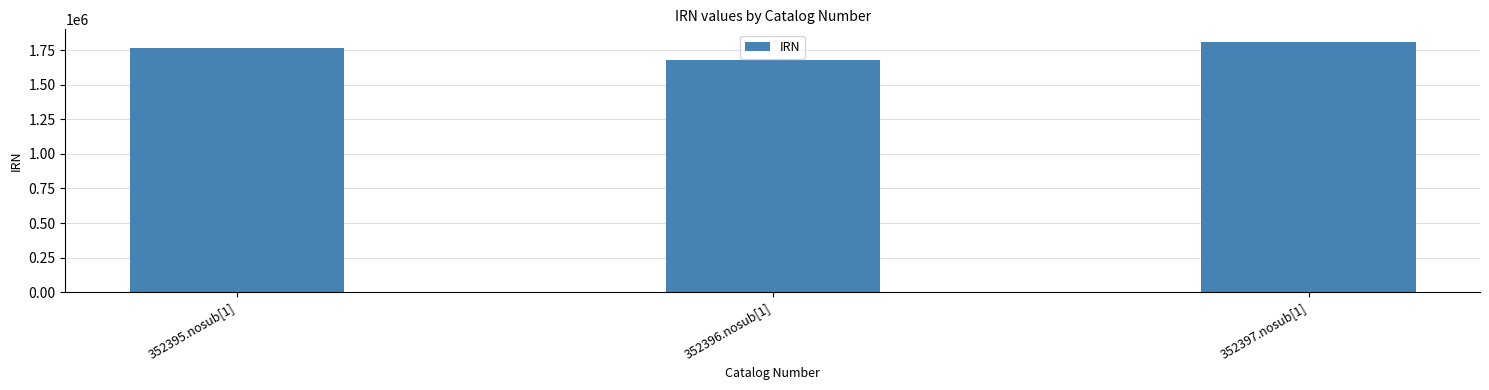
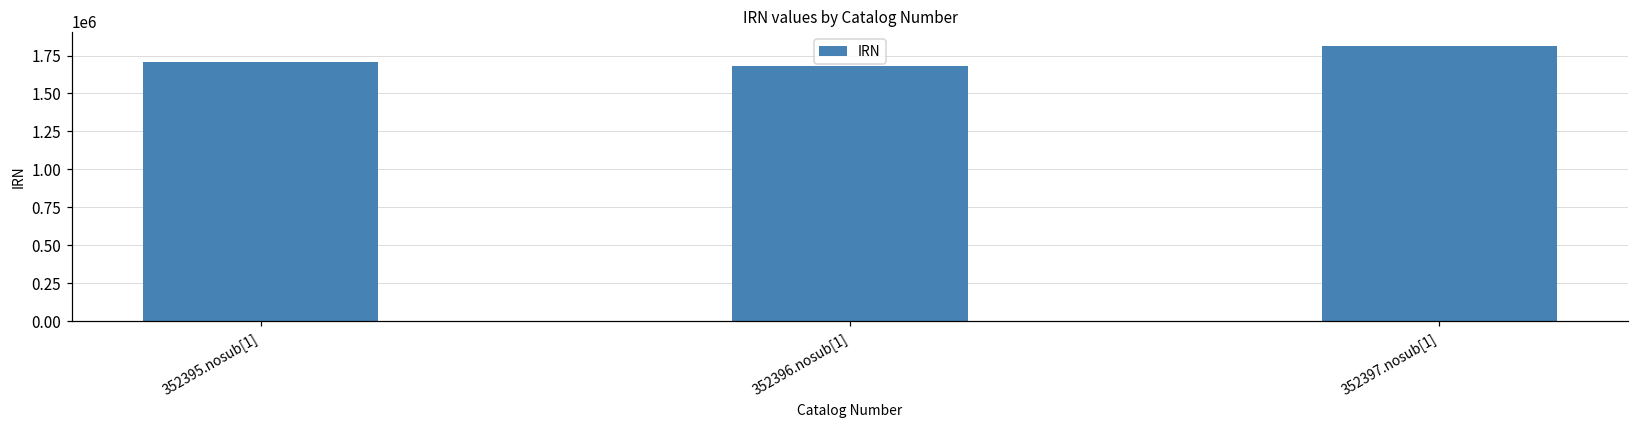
352395.nosub[1]: 1770000 -> 1700000
